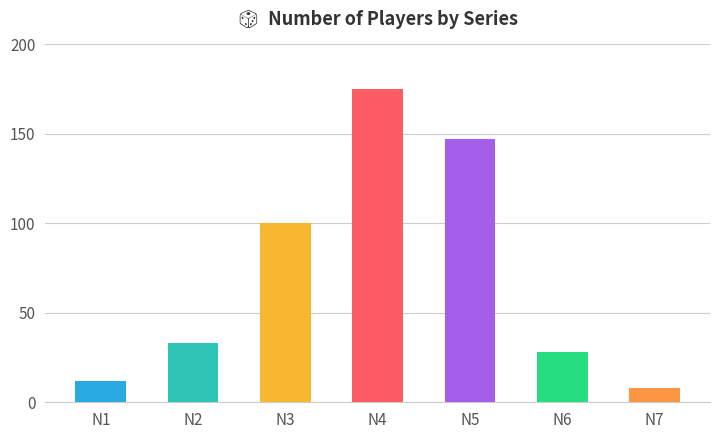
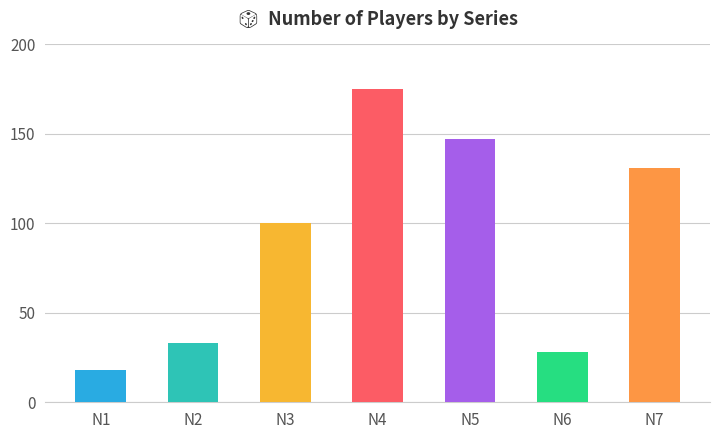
N1: 12 -> 18
N7: 8 -> 131
